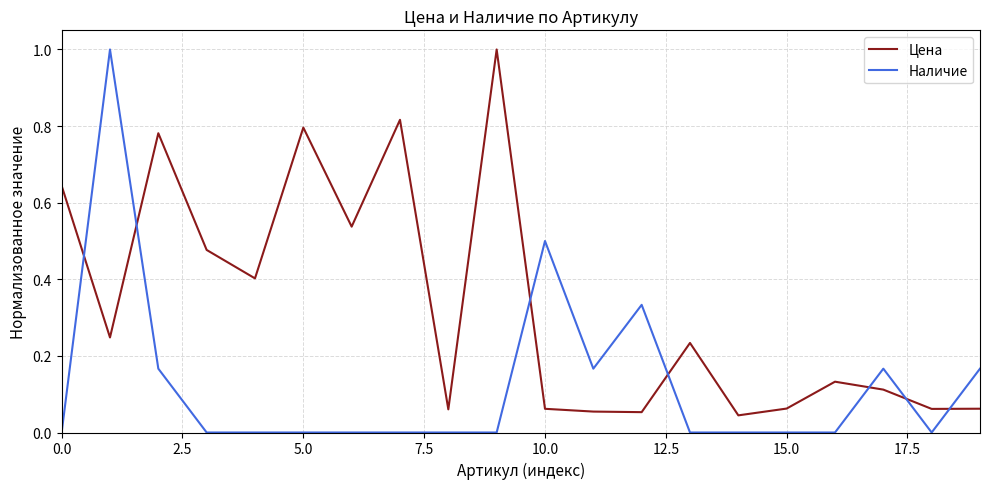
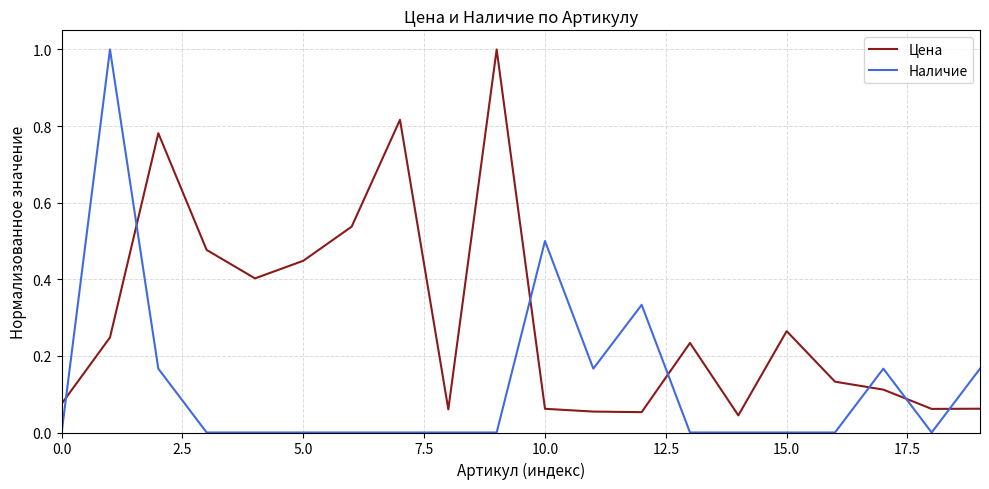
Цена, 0.0: 0.64 -> 0.08
Цена, 5.0: 0.80 -> 0.45
Цена, 15.0: 0.06 -> 0.26
